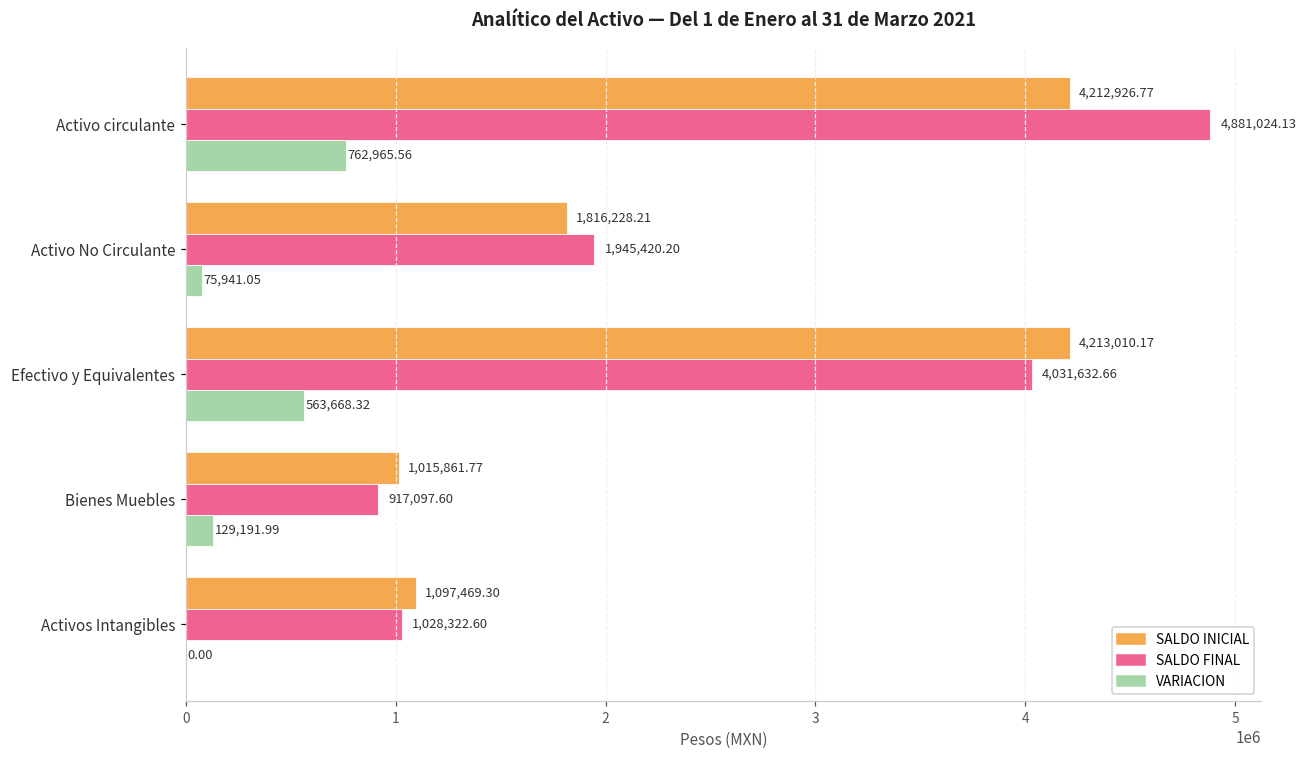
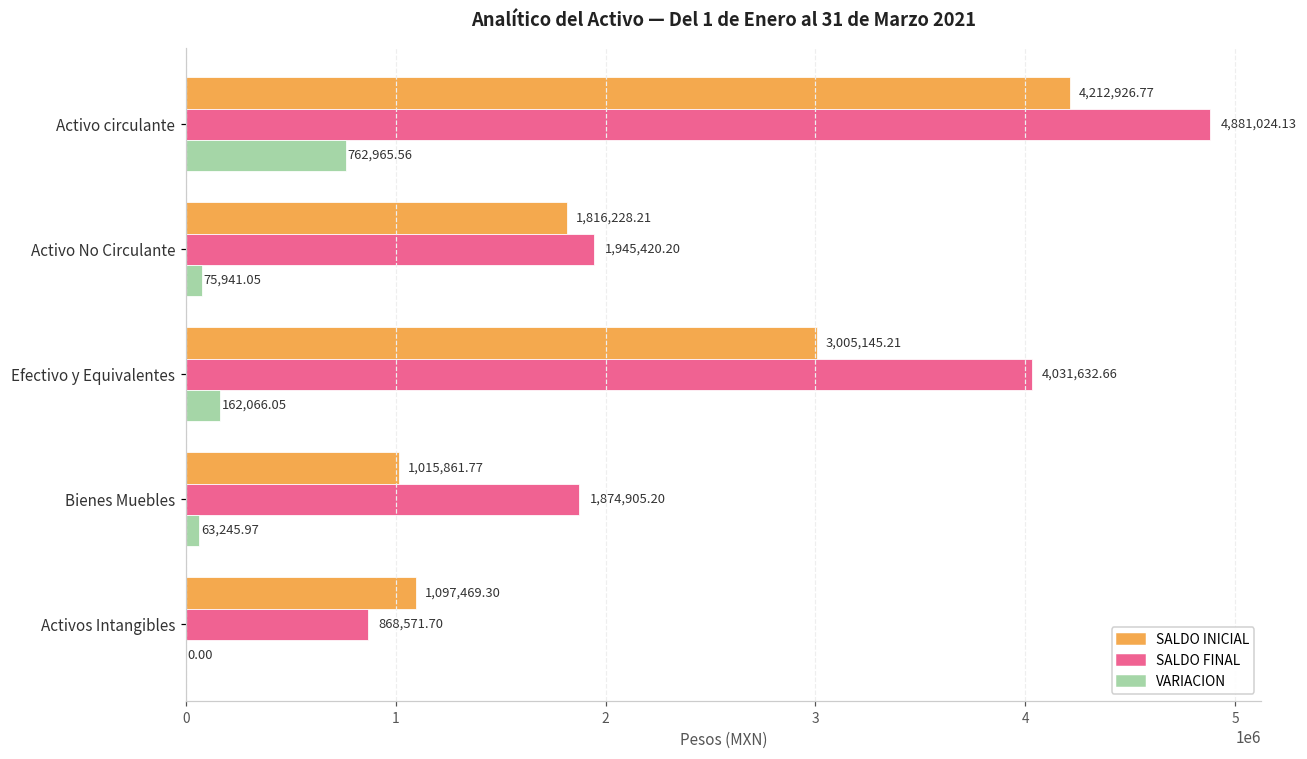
SALDO INICIAL, Efectivo y Equivalentes: 4,213,010.17 -> 3,005,145.21
VARIACION, Efectivo y Equivalentes: 563,668.32 -> 162,066.05
SALDO FINAL, Bienes Muebles: 917,097.60 -> 1,874,905.20
VARIACION, Bienes Muebles: 129,191.99 -> 63,245.97
SALDO FINAL, Activos Intangibles: 1,028,322.60 -> 868,571.70
